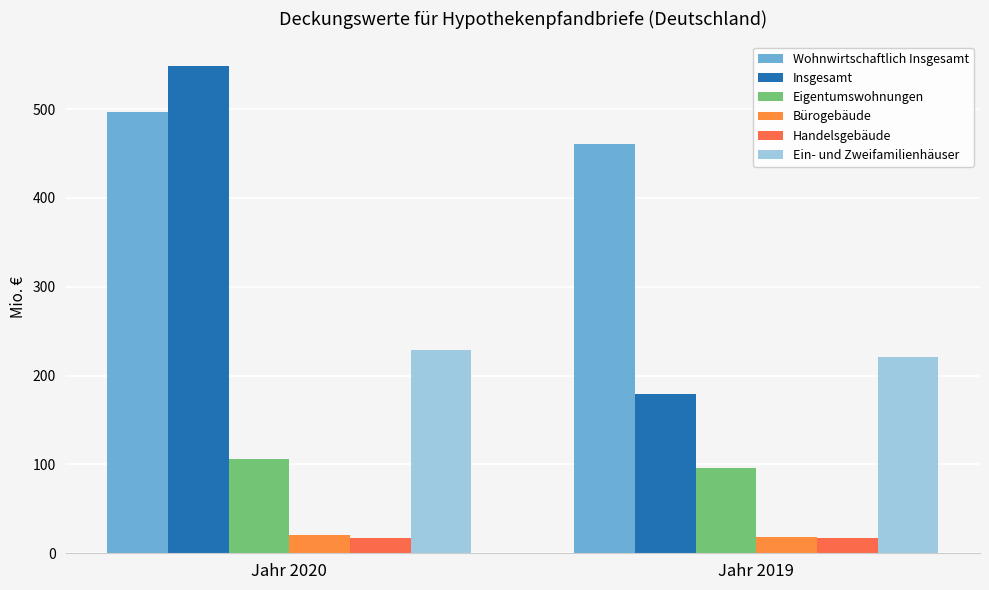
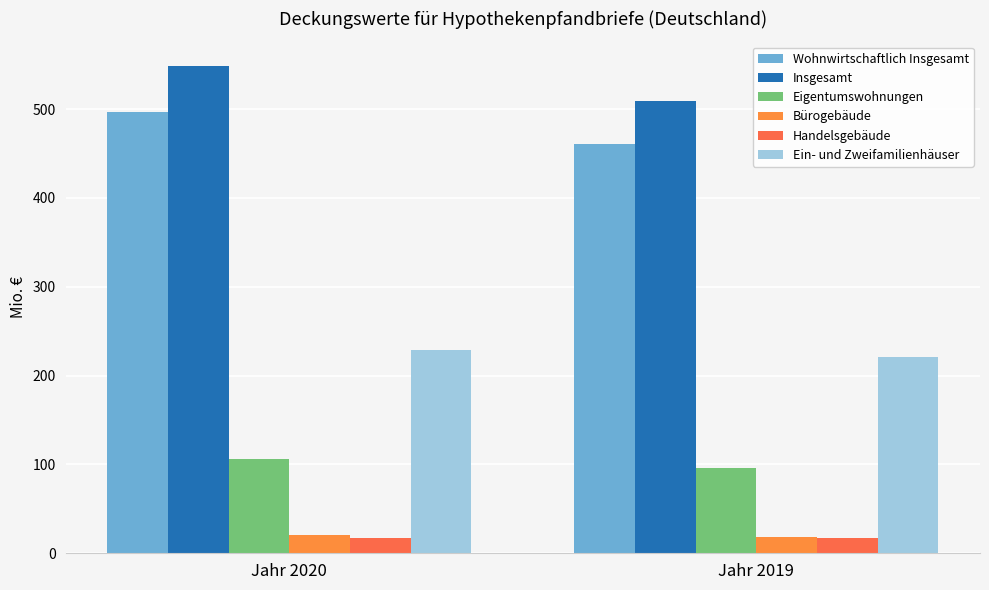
Insgesamt, Jahr 2019: 180 -> 510
